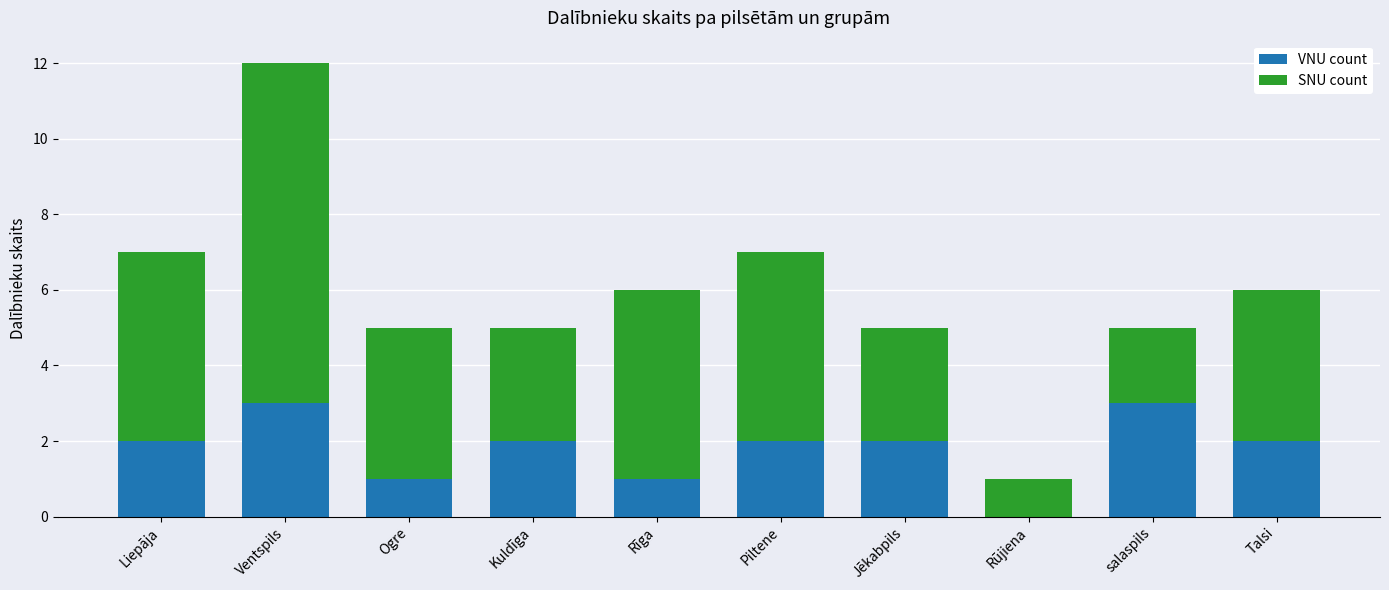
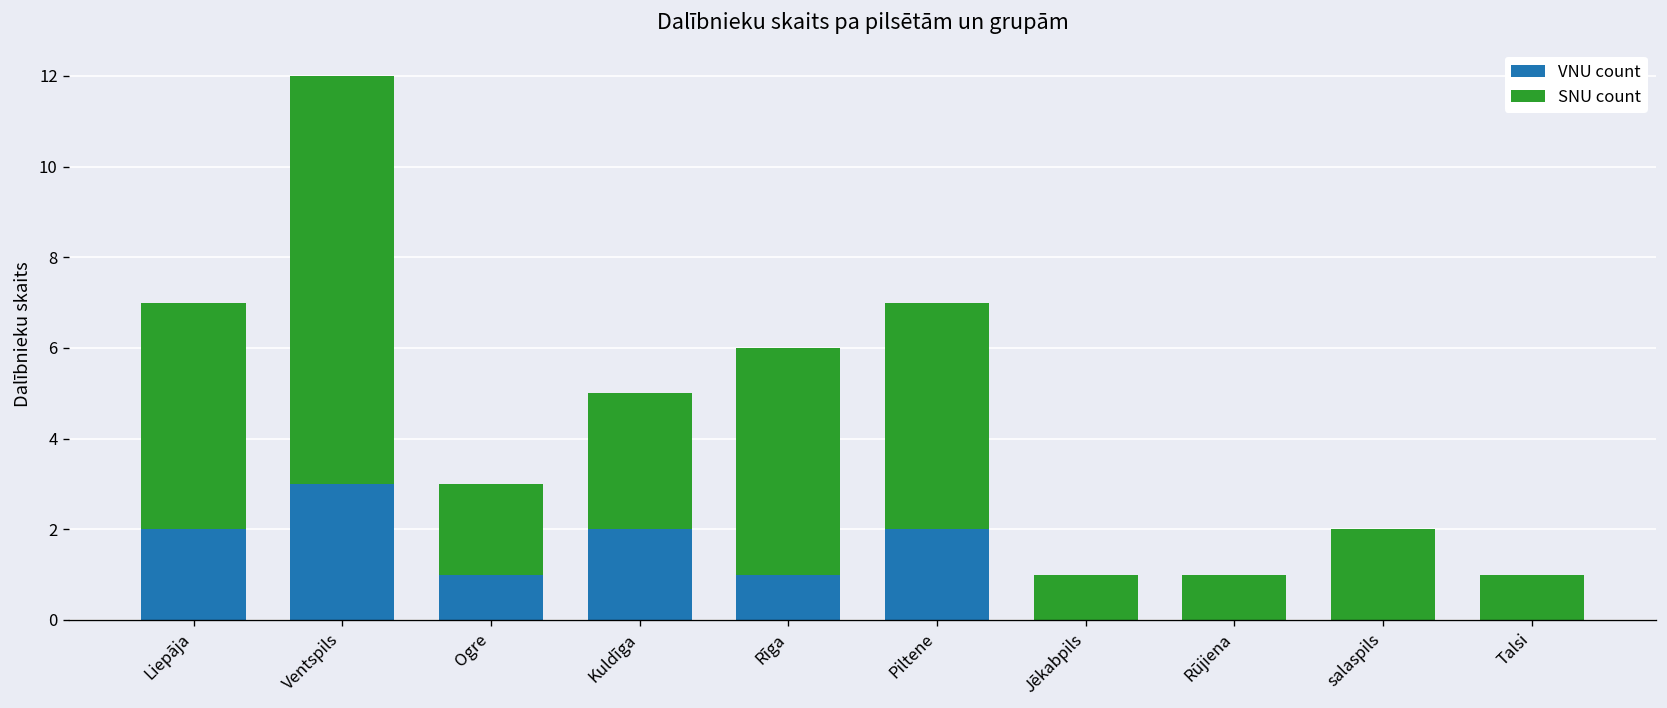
SNU count, Ogre: 4 -> 2
VNU count, Jēkabpils: 2 -> 0
SNU count, Jēkabpils: 3 -> 1
VNU count, salaspils: 3 -> 0
VNU count, Talsi: 2 -> 0
SNU count, Talsi: 4 -> 1
